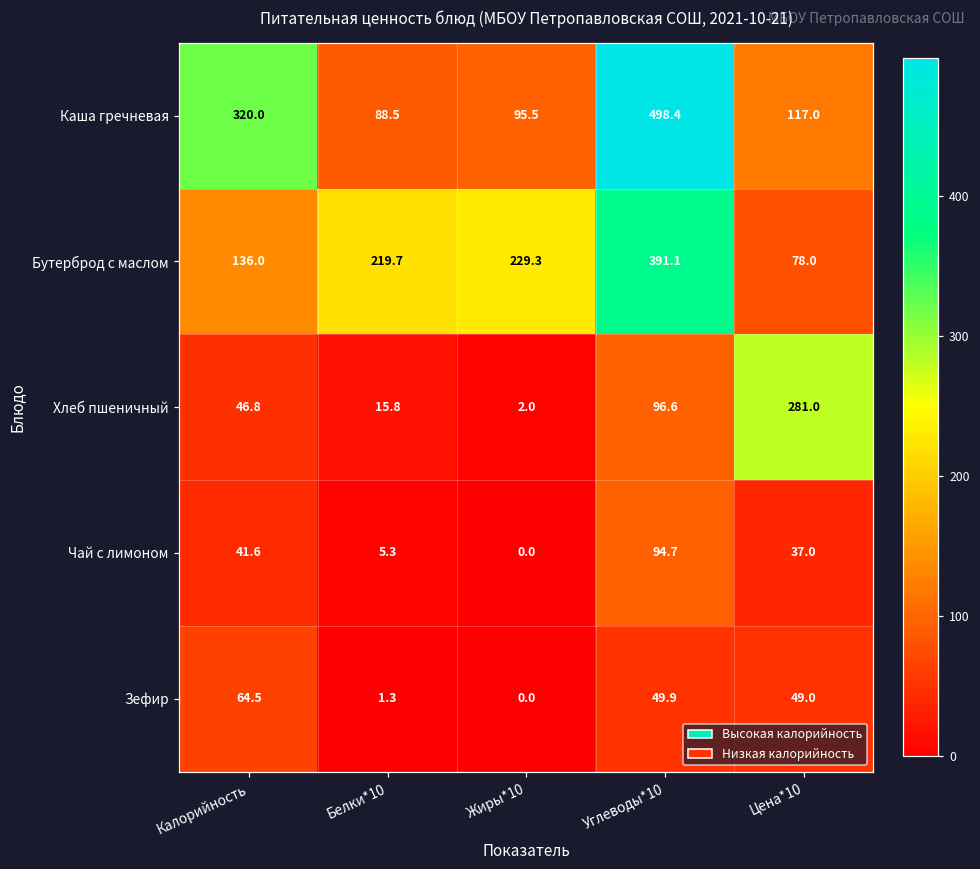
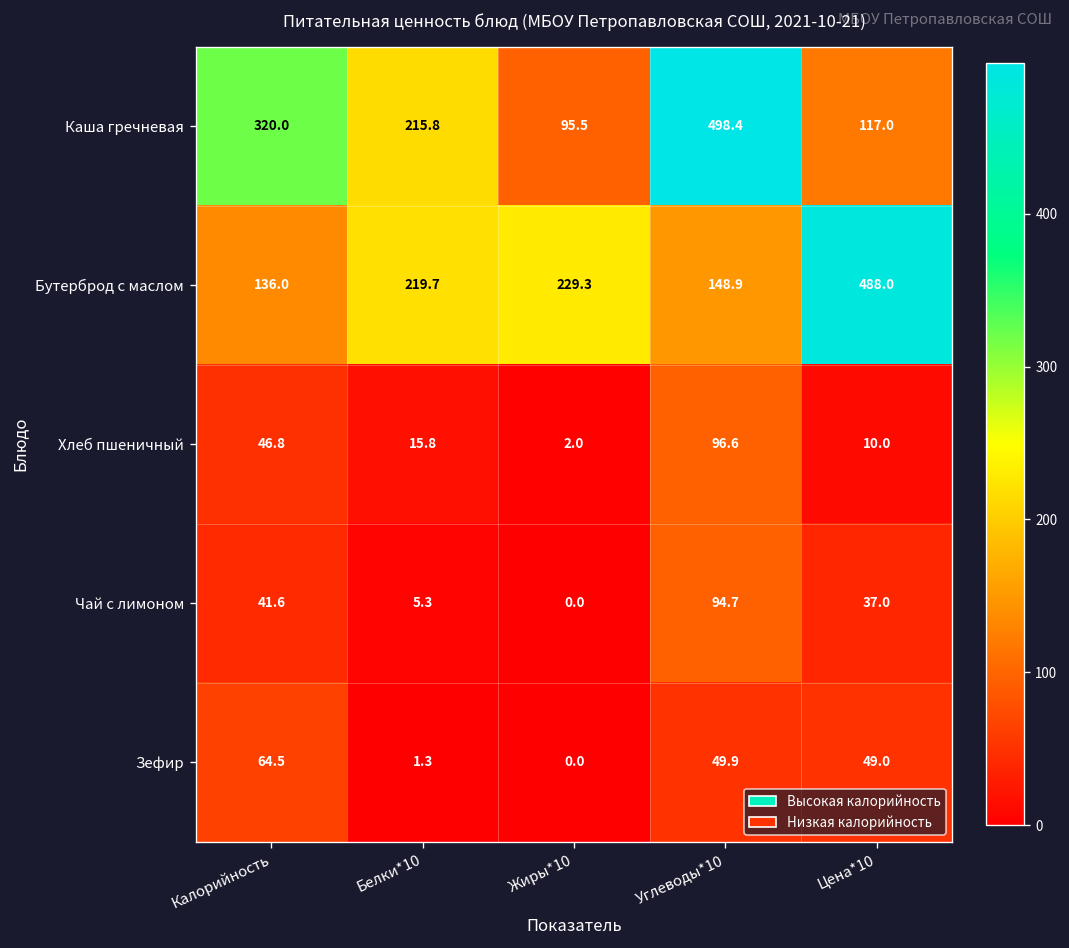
Каша гречневая, Белки*10: 88.5 -> 215.8
Бутерброд с маслом, Углеводы*10: 391.1 -> 148.9
Бутерброд с маслом, Цена*10: 78.0 -> 488.0
Хлеб пшеничный, Цена*10: 281.0 -> 10.0
